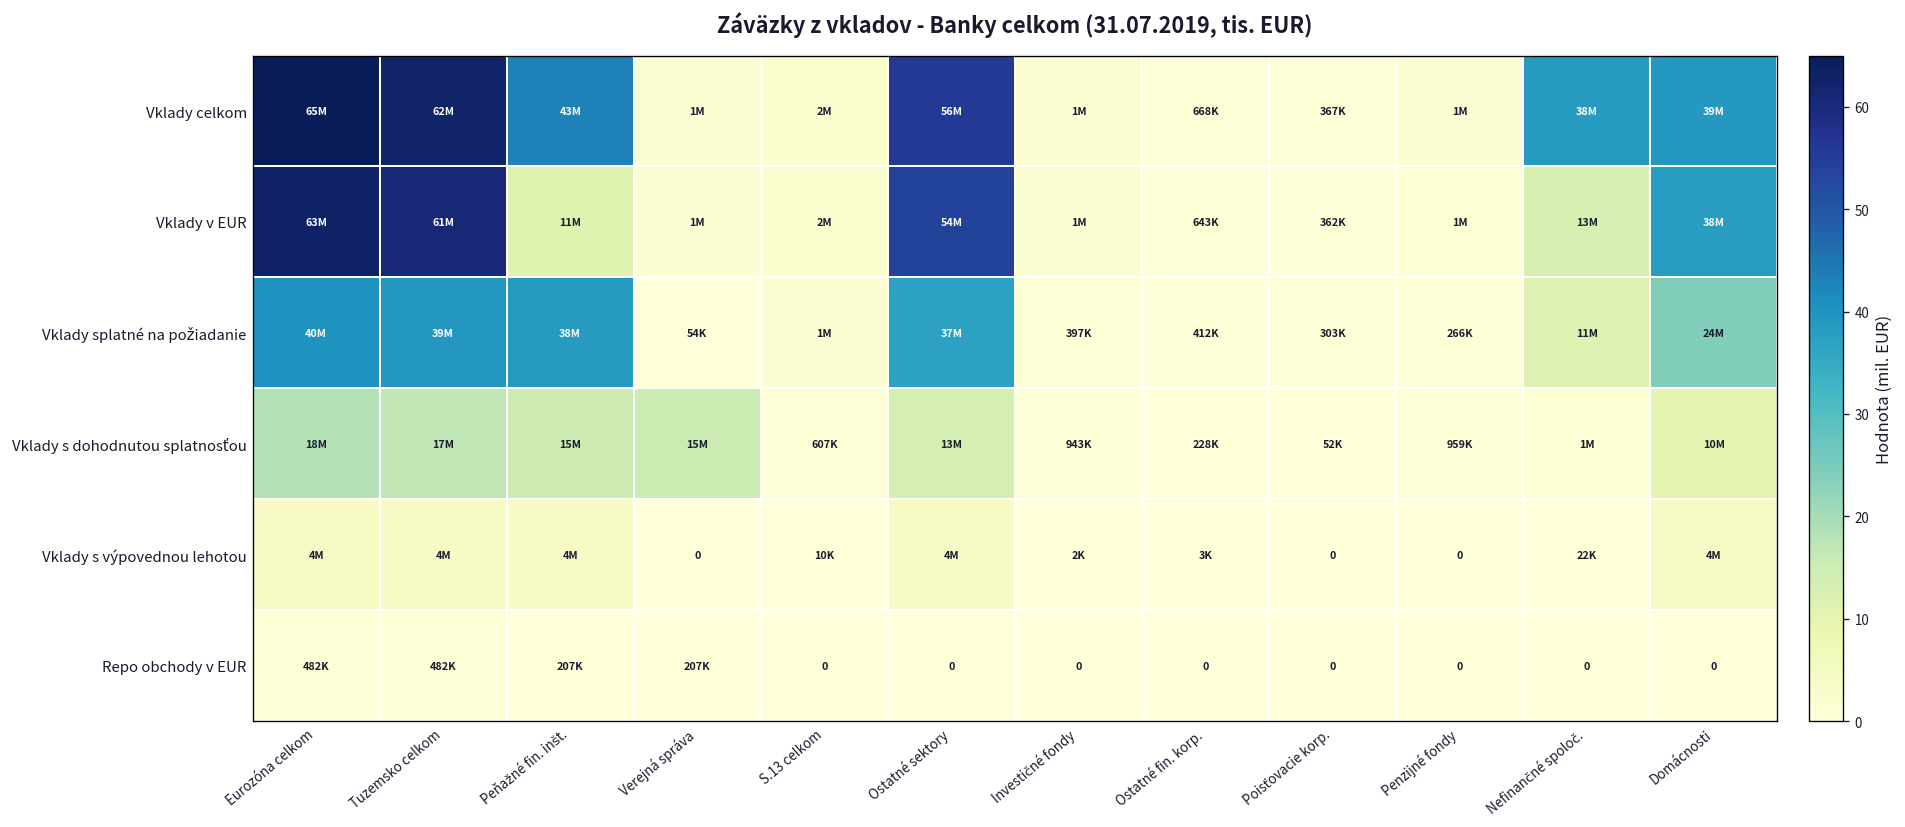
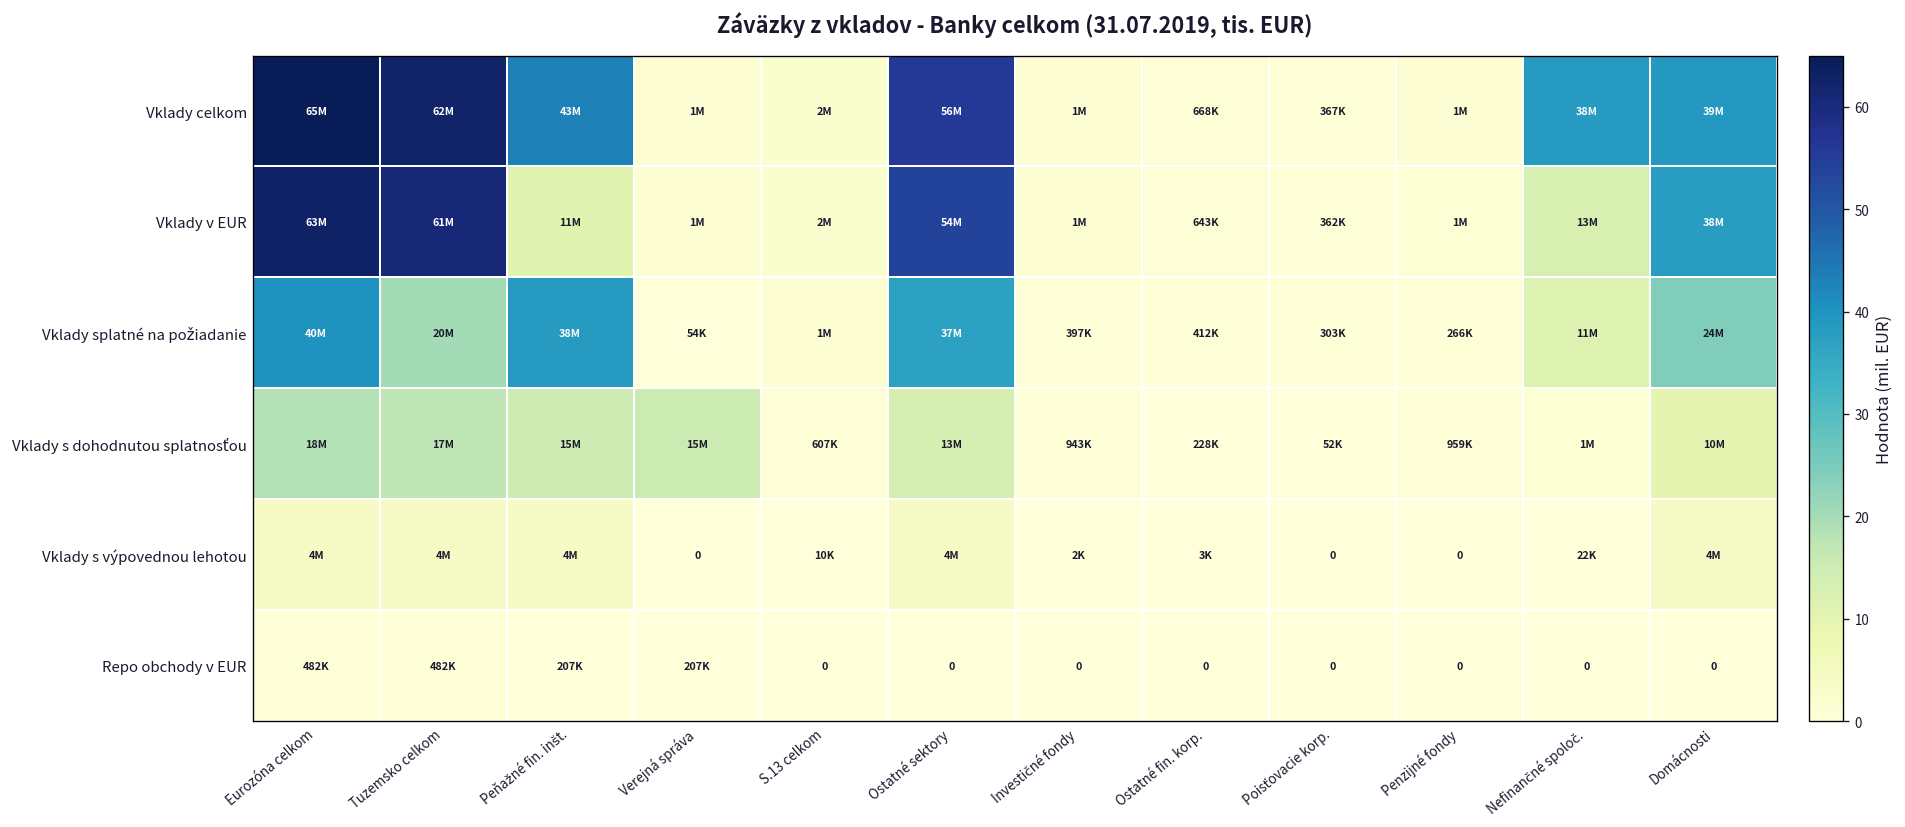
Vklady splatné na požiadanie, Tuzemsko celkom: 39M -> 20M
